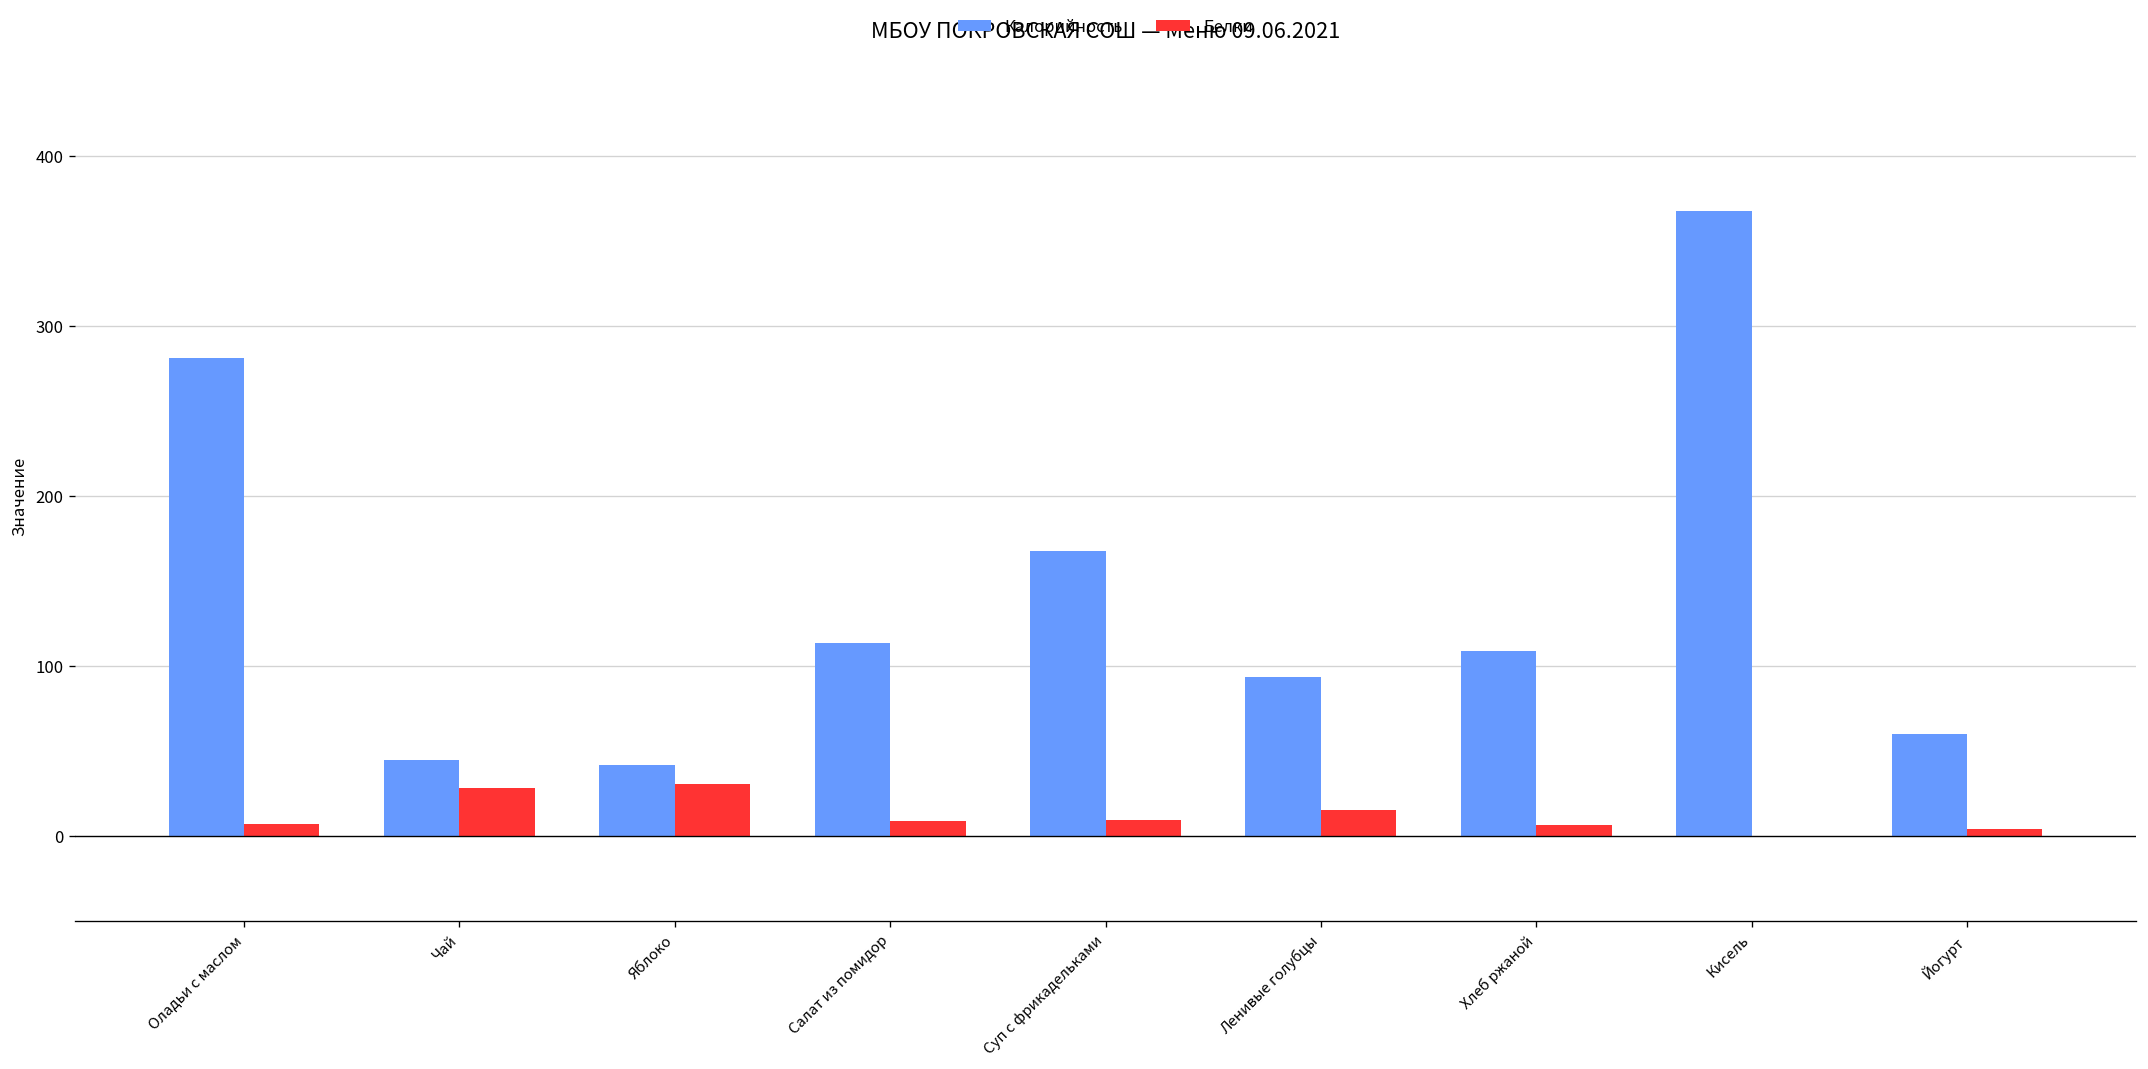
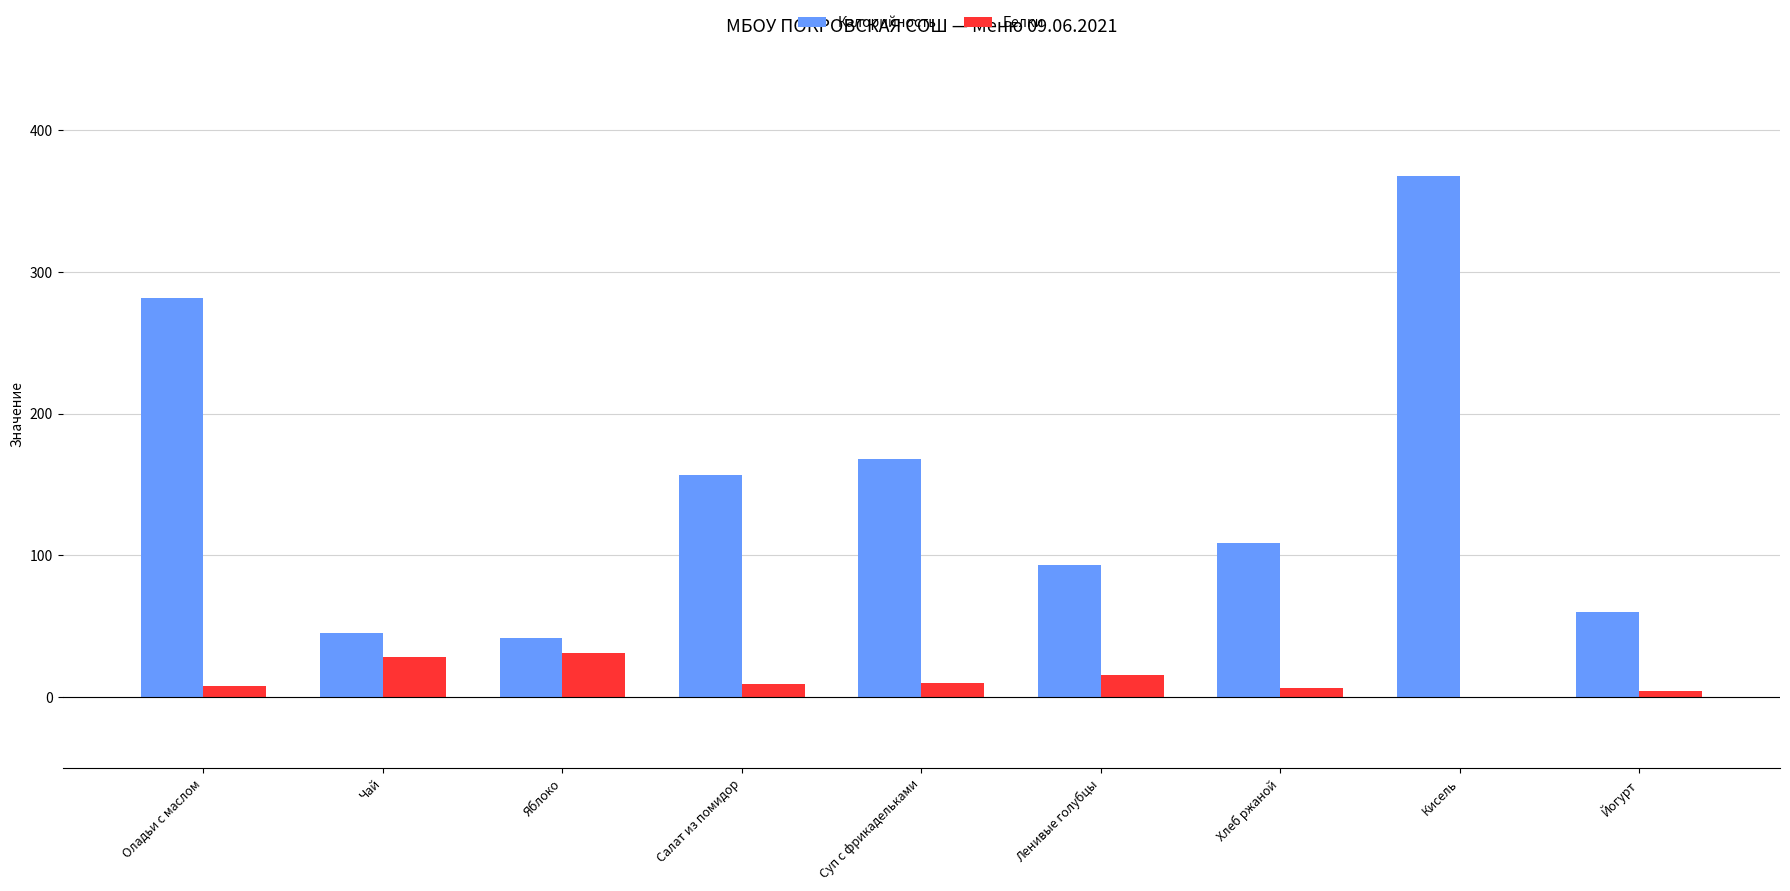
Калорийность, Салат из помидор: 114 -> 157
